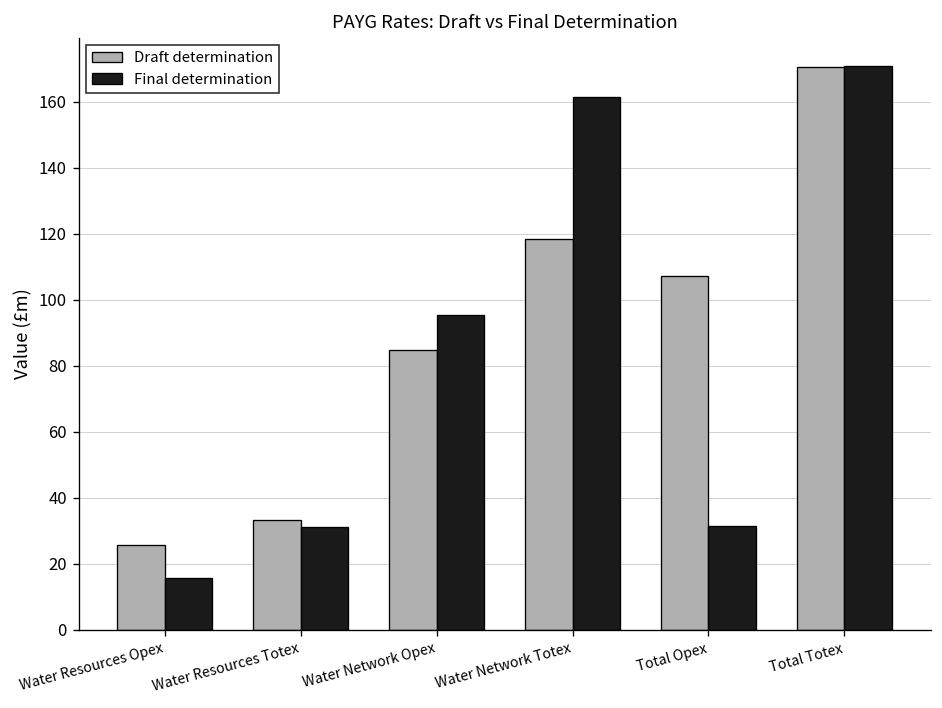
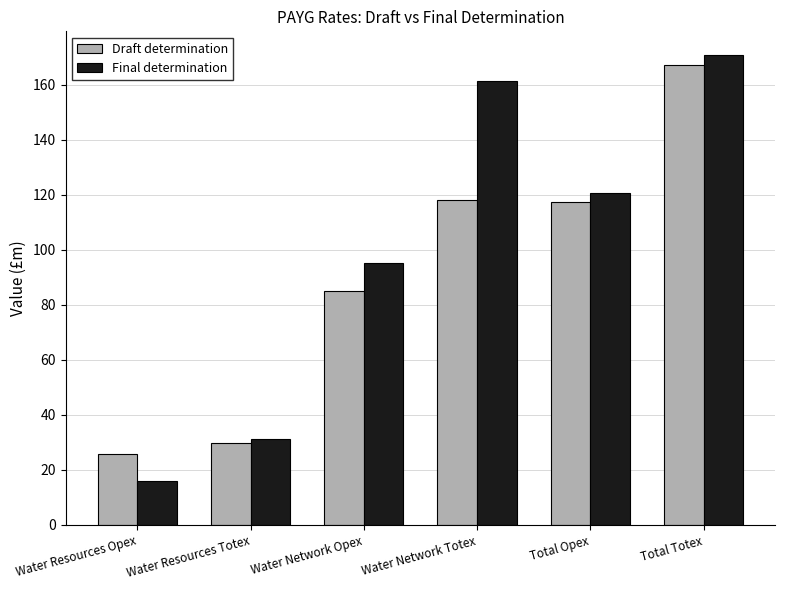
Draft determination, Water Resources Totex: 33 -> 30
Draft determination, Total Opex: 107 -> 117
Final determination, Total Opex: 31 -> 121
Draft determination, Total Totex: 170 -> 167
